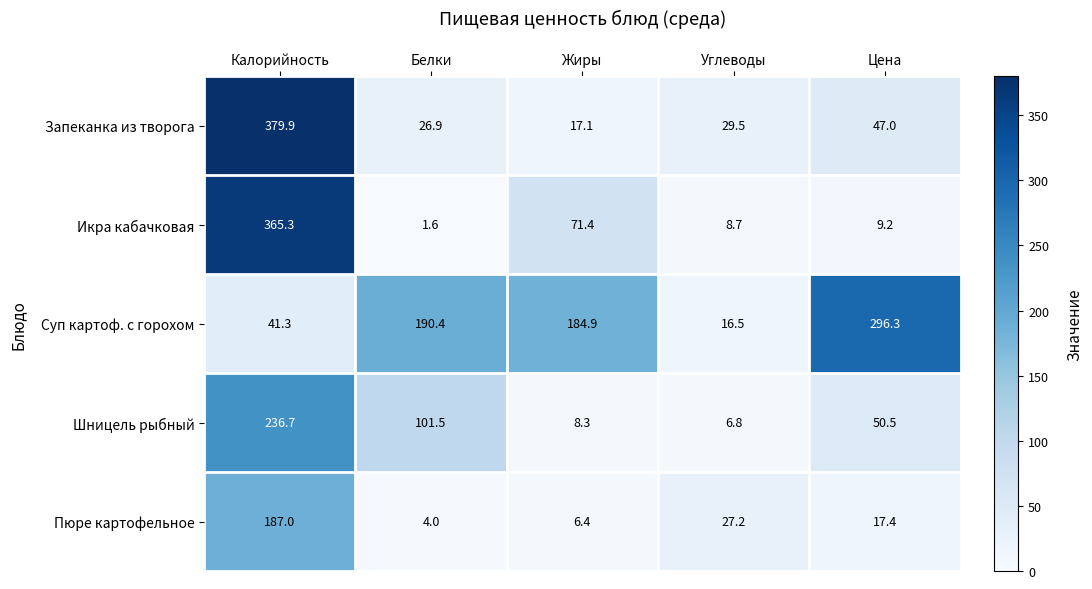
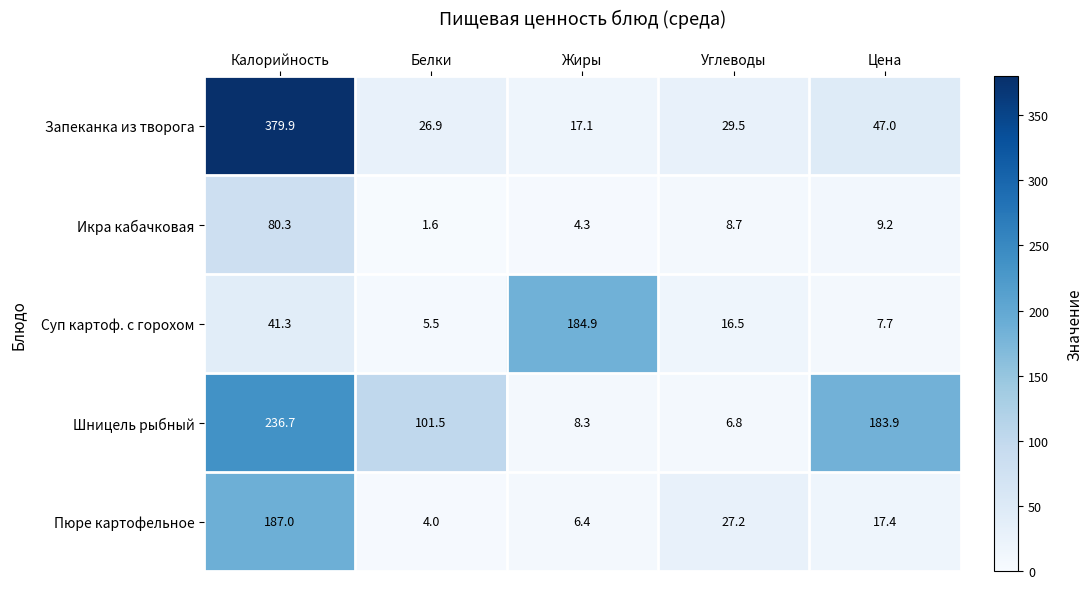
Икра кабачковая, Калорийность: 365.3 -> 80.3
Икра кабачковая, Жиры: 71.4 -> 4.3
Суп картоф. с горохом, Белки: 190.4 -> 5.5
Суп картоф. с горохом, Цена: 296.3 -> 7.7
Шницель рыбный, Цена: 50.5 -> 183.9
